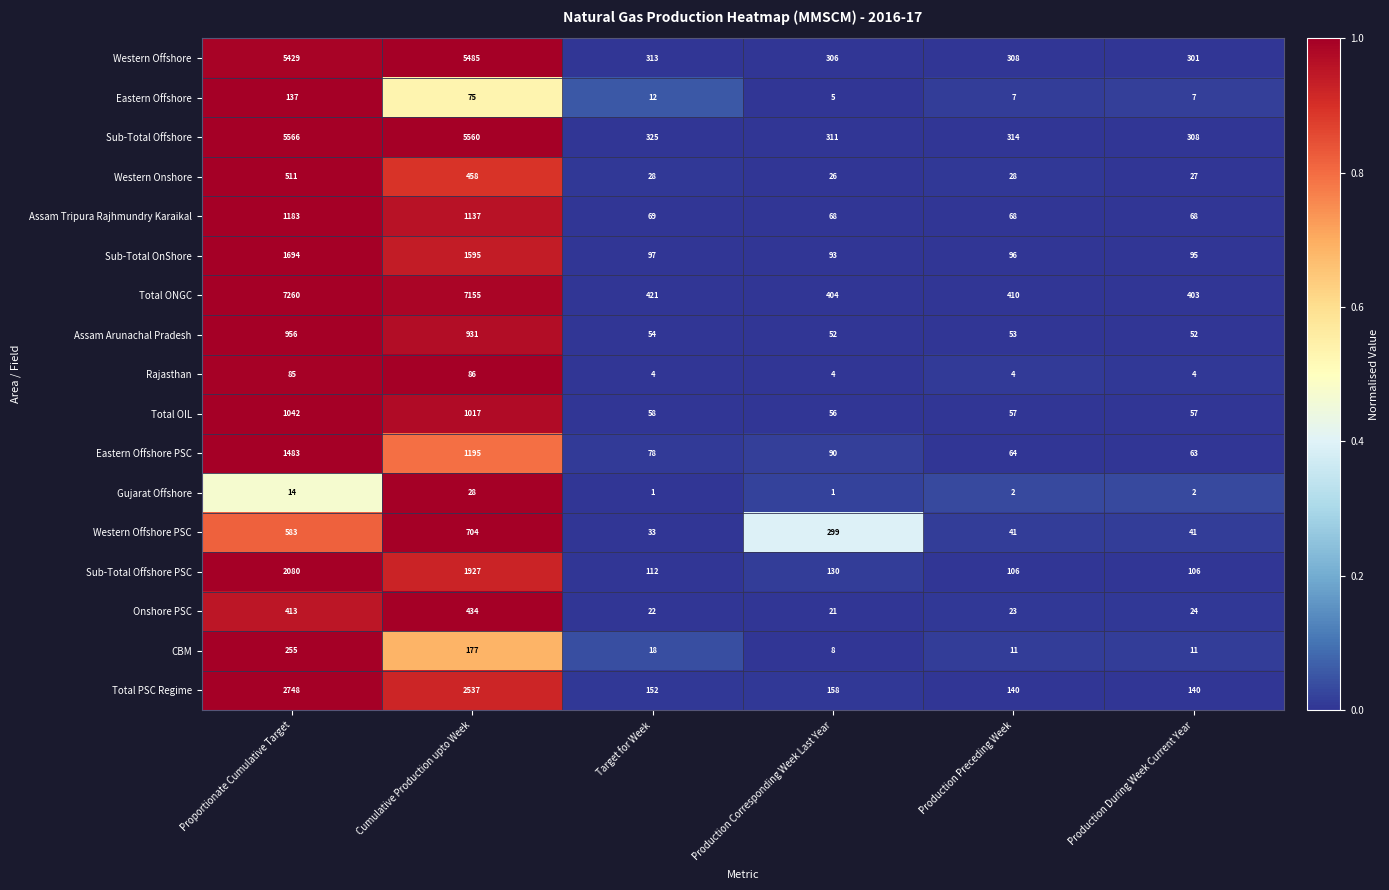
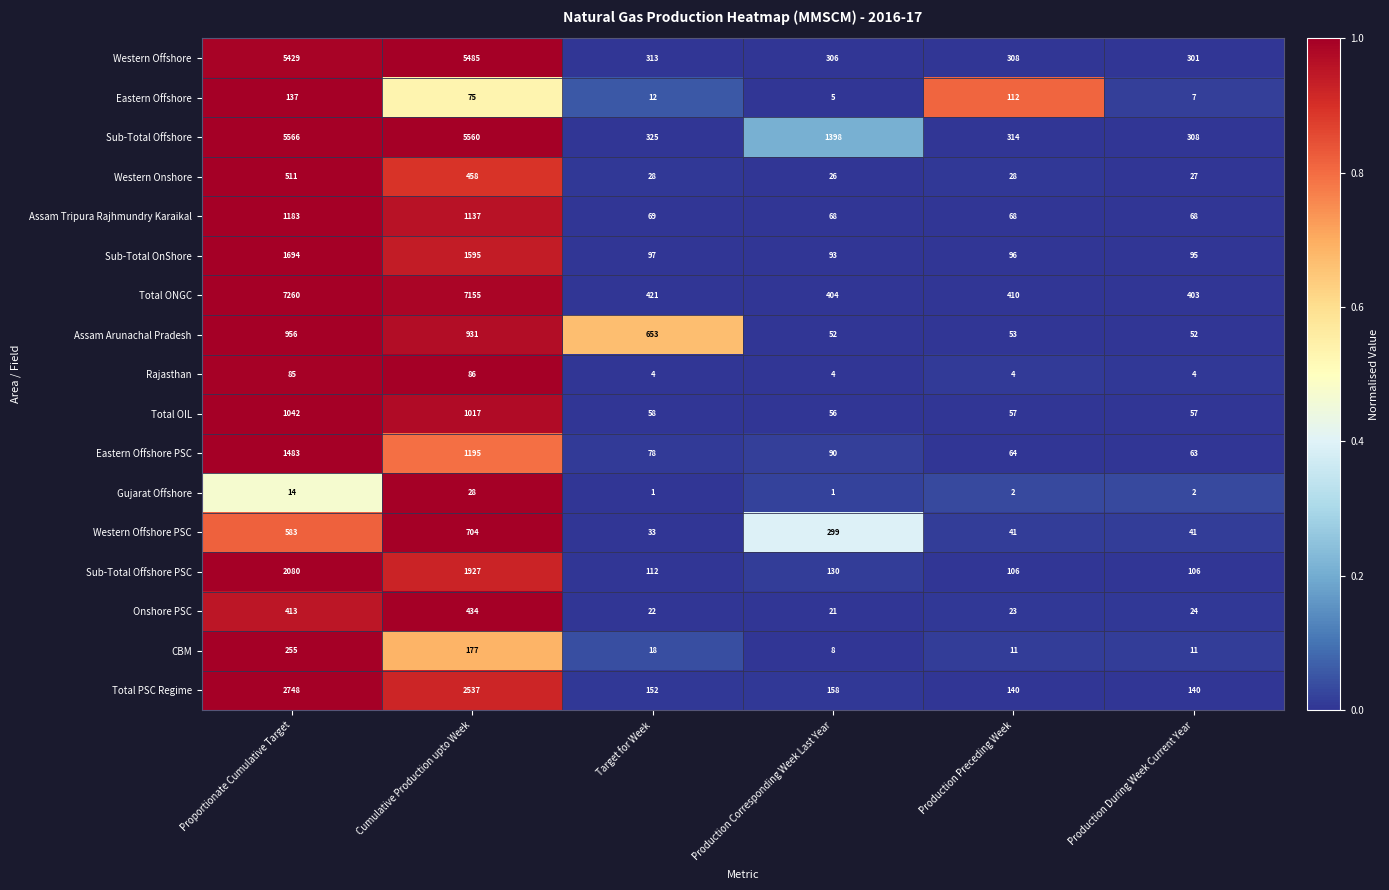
Eastern Offshore, Production Preceding Week: 7 -> 112
Sub-Total Offshore, Production Corresponding Week Last Year: 311 -> 1398
Assam Arunachal Pradesh, Target for Week: 54 -> 653
